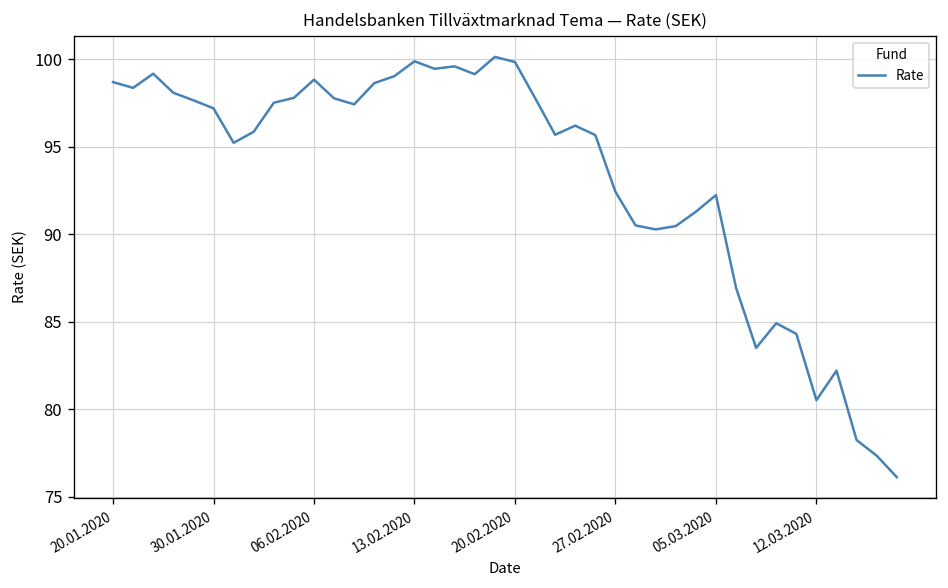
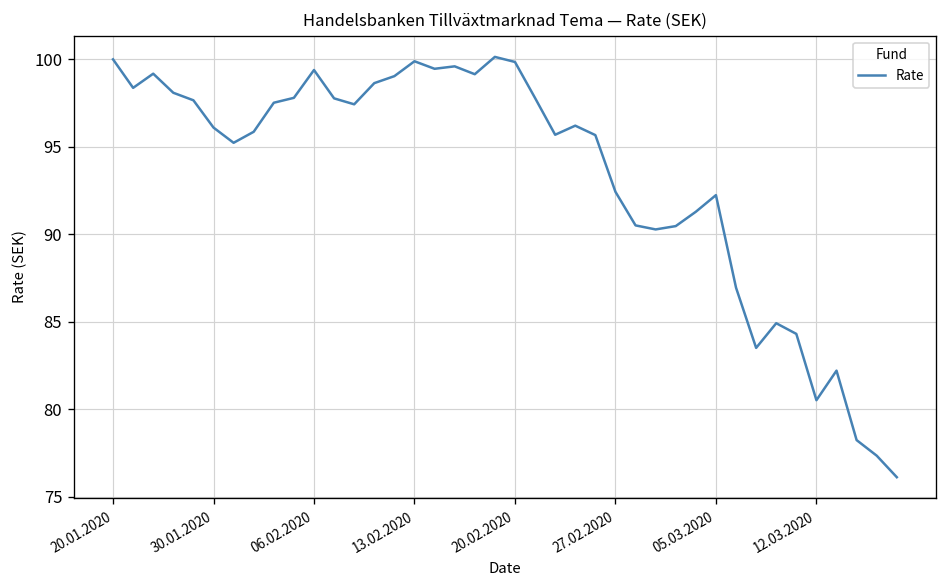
20.01.2020: 98.7 -> 100.0
30.01.2020: 97.2 -> 96.1
06.02.2020: 98.8 -> 99.4
